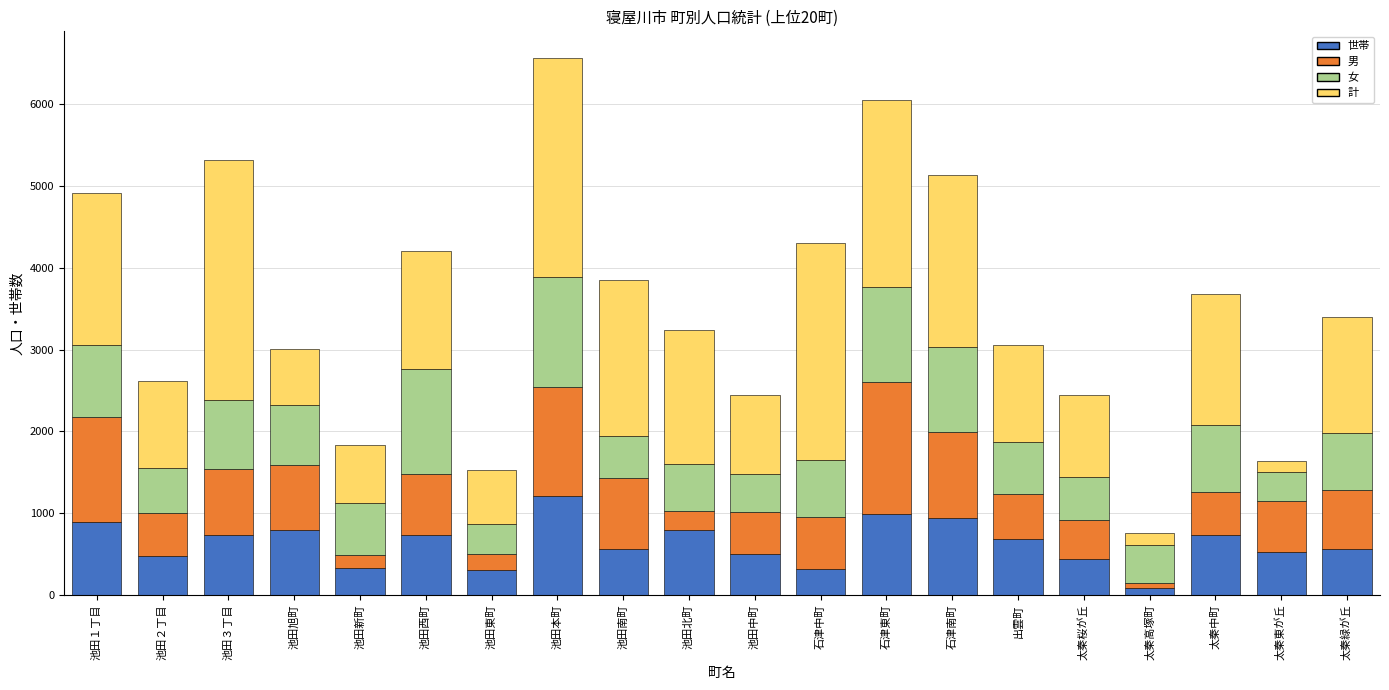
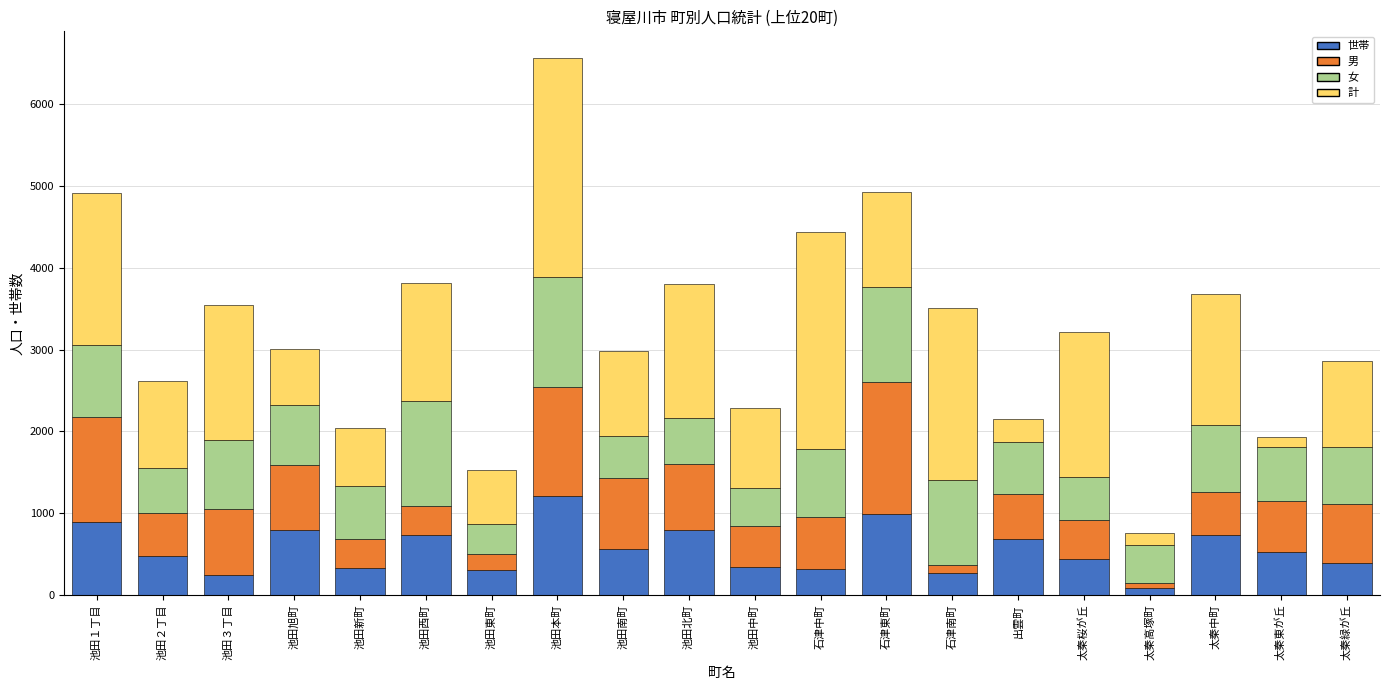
世帯, 池田３丁目: 700 -> 200
計, 池田３丁目: 2900 -> 1600
男, 池田新町: 100 -> 400
男, 池田西町: 800 -> 400
計, 池田南町: 1900 -> 1000
男, 池田北町: 200 -> 800
世帯, 池田中町: 500 -> 300
女, 石津中町: 700 -> 800
計, 石津東町: 2300 -> 1200
世帯, 石津南町: 900 -> 300
男, 石津南町: 1000 -> 100
計, 出雲町: 1200 -> 300
計, 太秦桜が丘: 1000 -> 1800
女, 太秦東が丘: 400 -> 700
世帯, 太秦緑が丘: 600 -> 400
計, 太秦緑が丘: 1400 -> 1000
